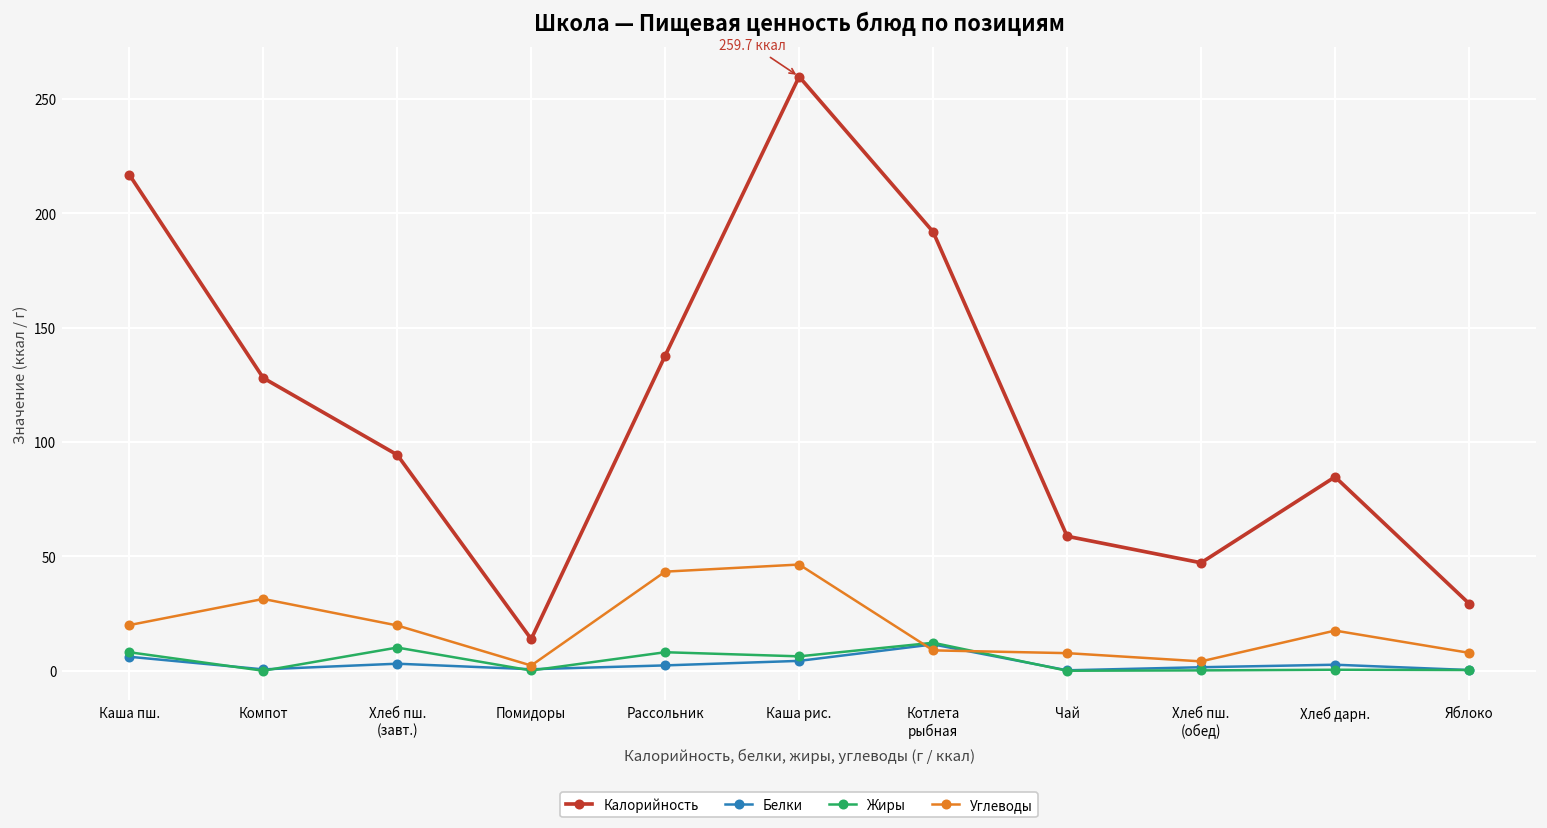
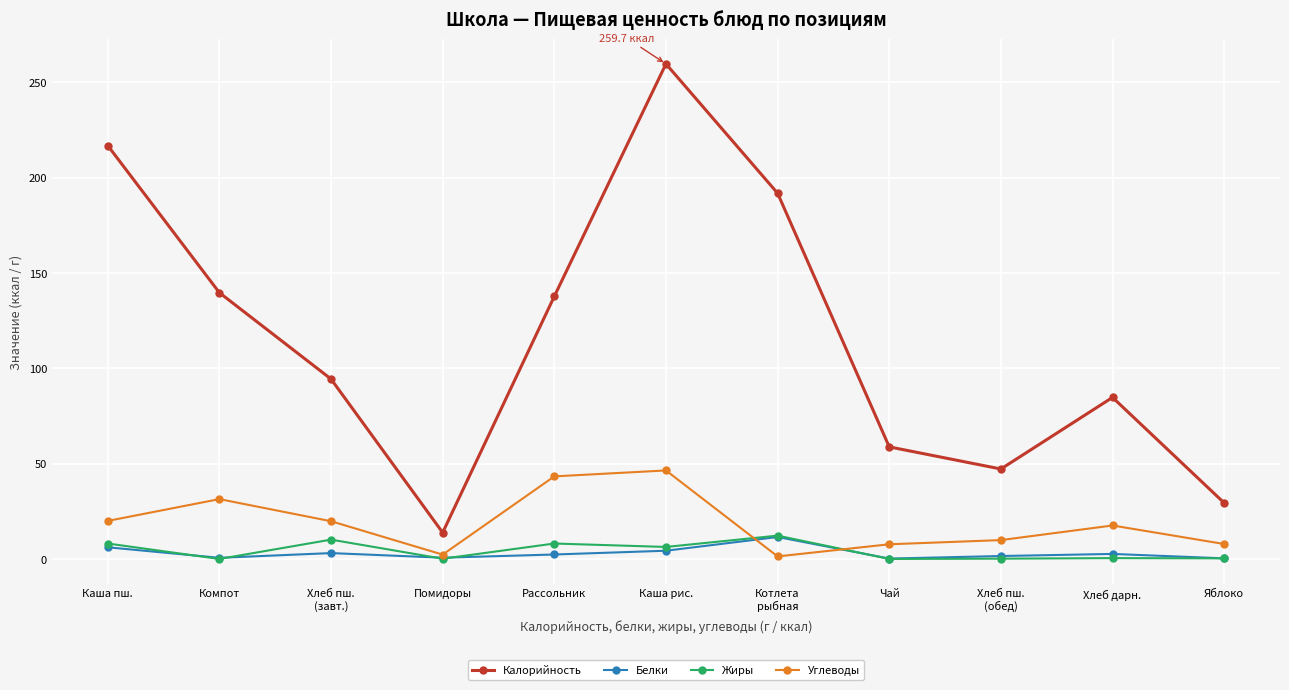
Калорийность, Компот: 128 -> 140
Углеводы, Котлета рыбная: 9 -> 1
Углеводы, Хлеб пш. (обед): 4 -> 10
